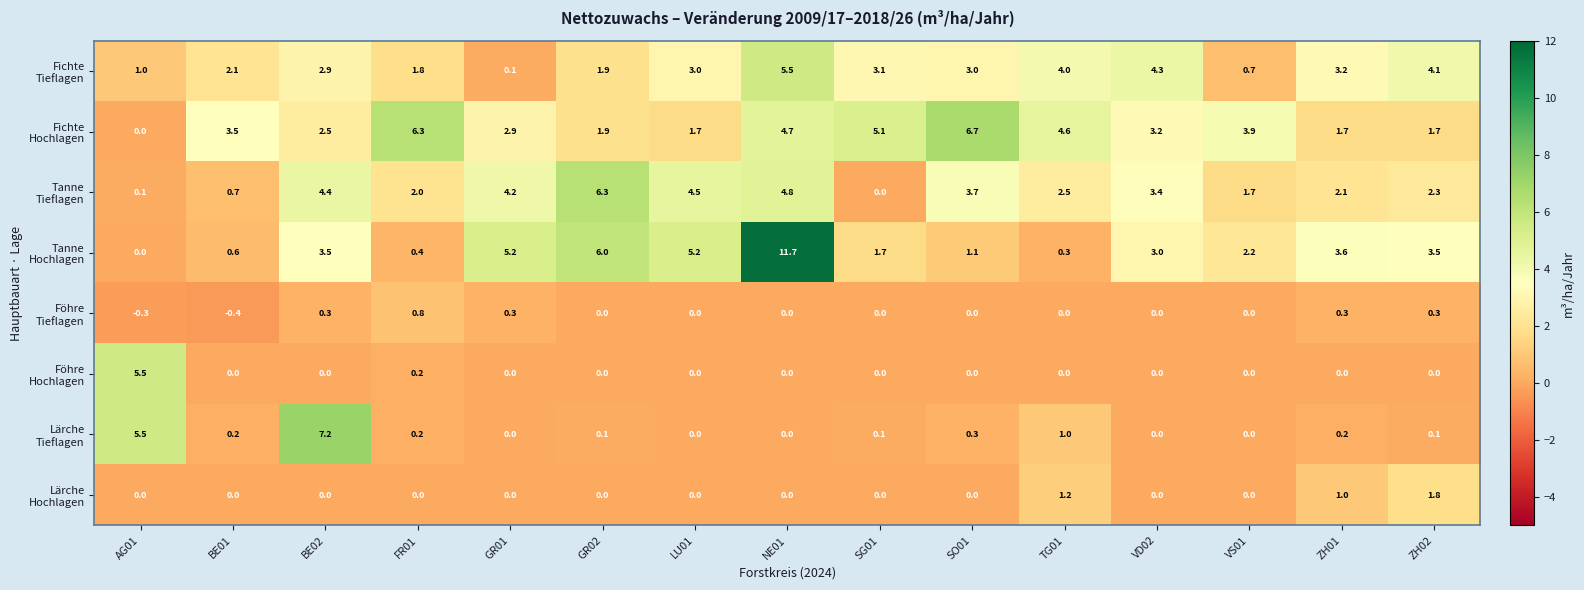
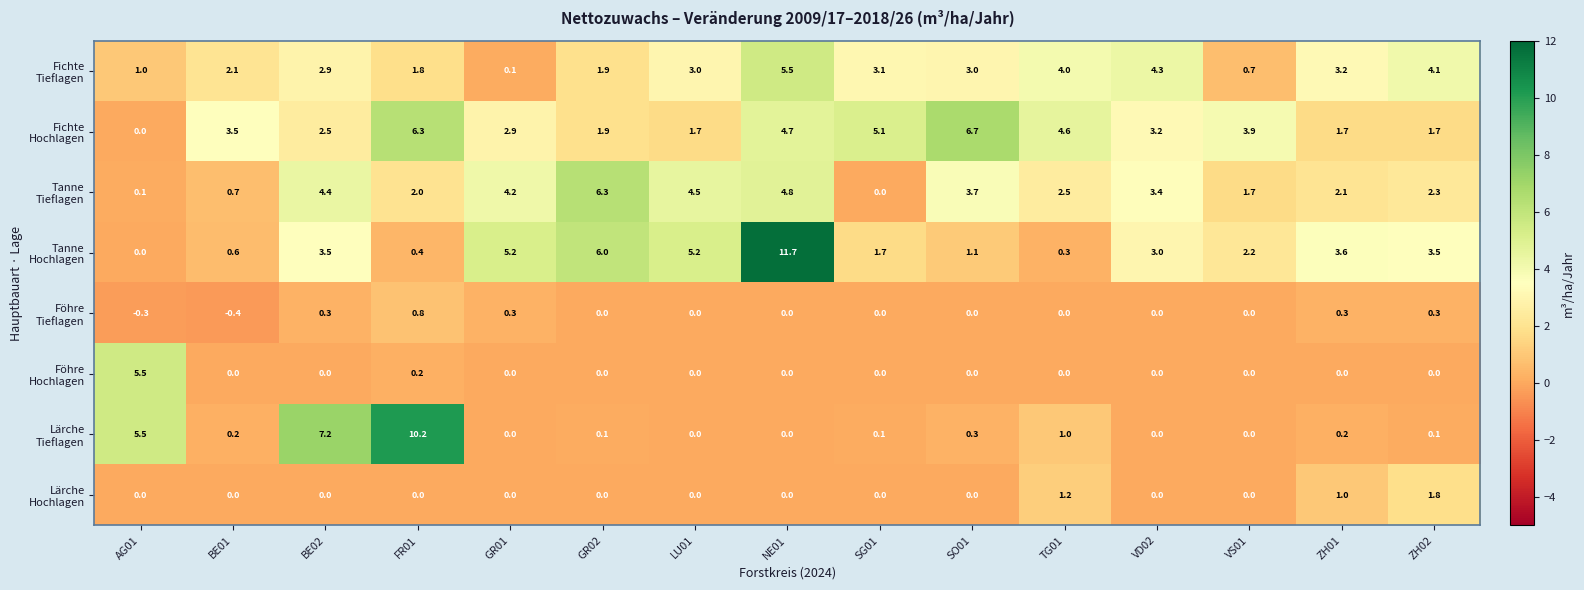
Lärche Tieflagen, FR01: 0.2 -> 10.2
